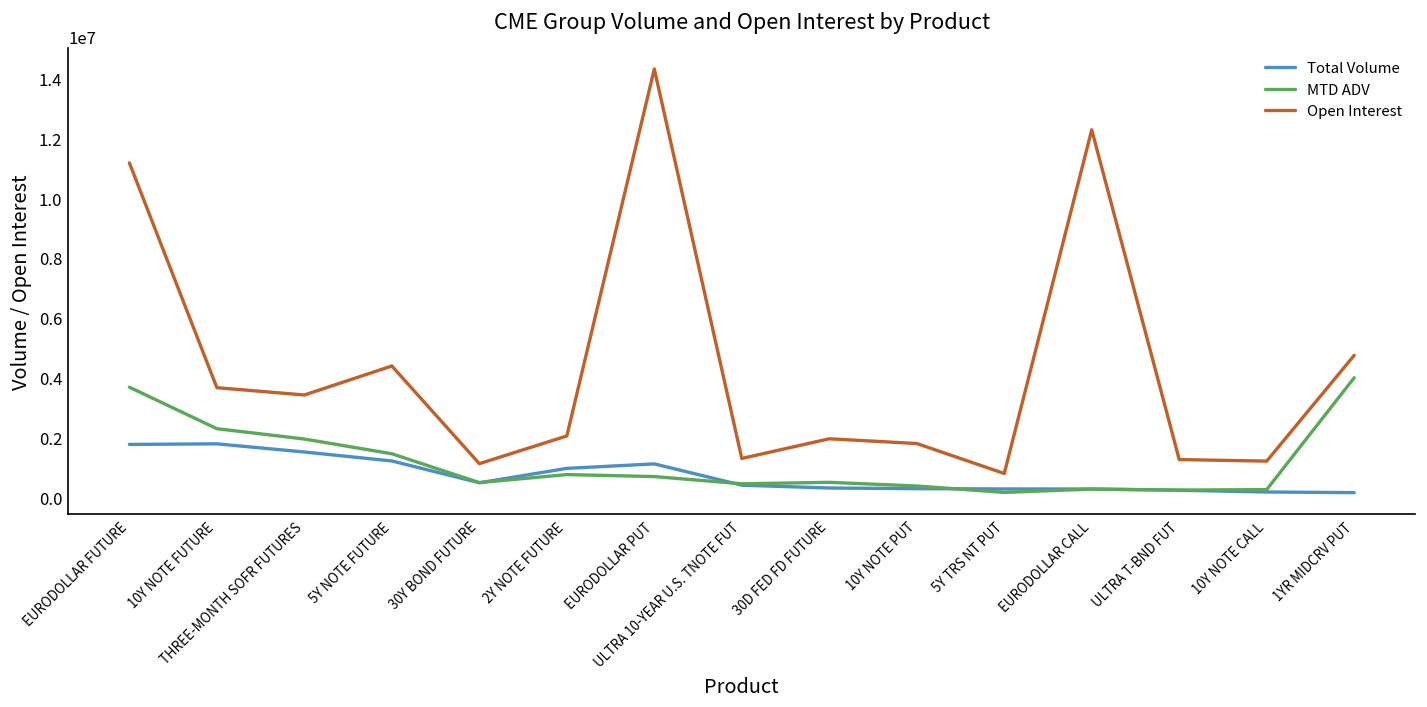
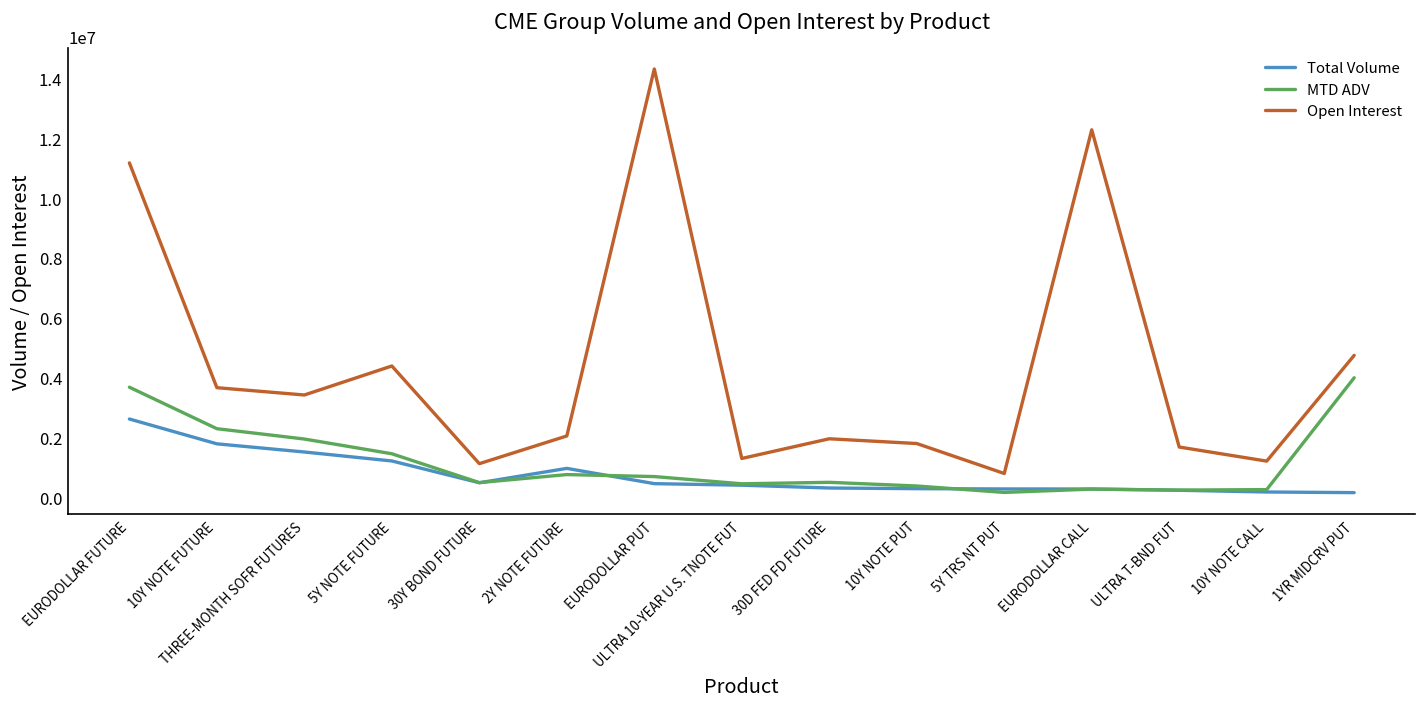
Total Volume, EURODOLLAR FUTURE: 1800000 -> 2600000
Total Volume, EURODOLLAR PUT: 1100000 -> 400000
Open Interest, ULTRA T-BND FUT: 1300000 -> 1700000
